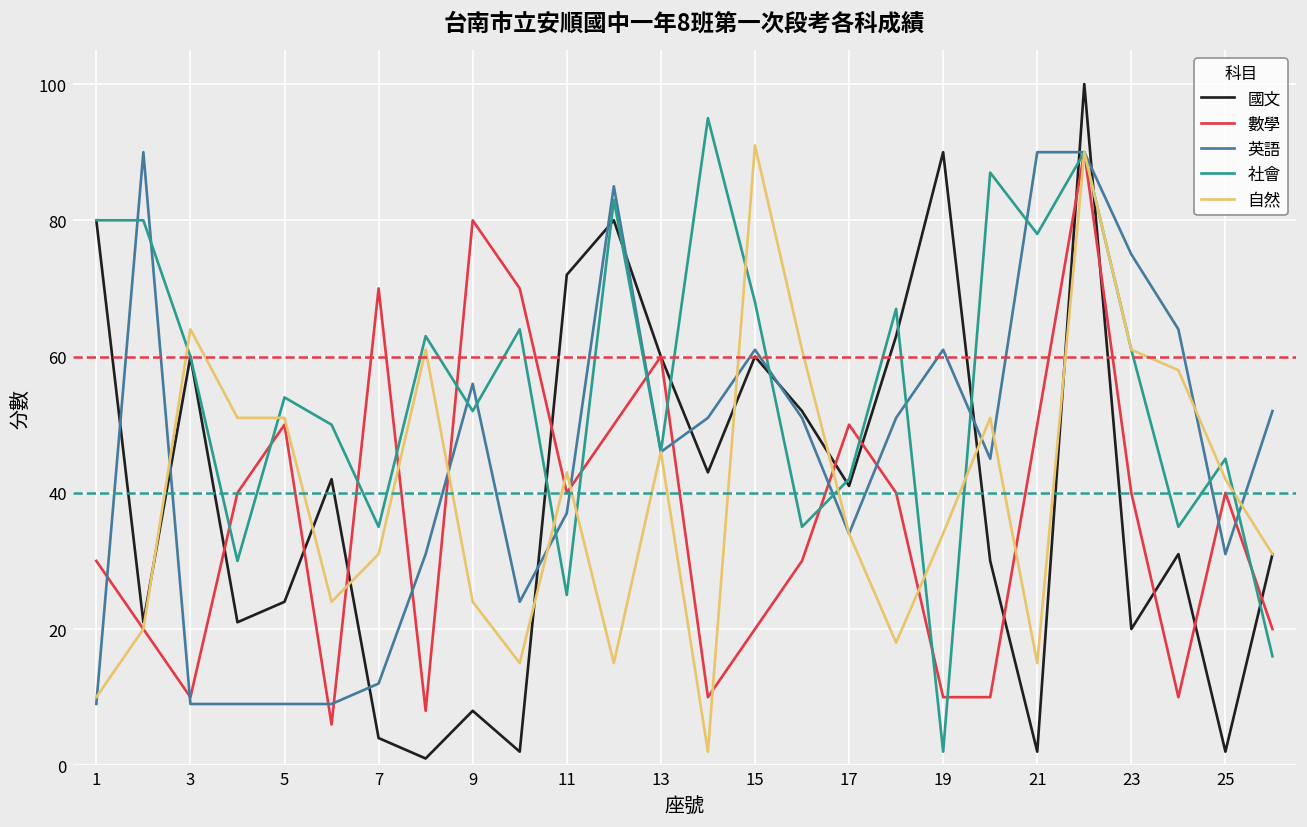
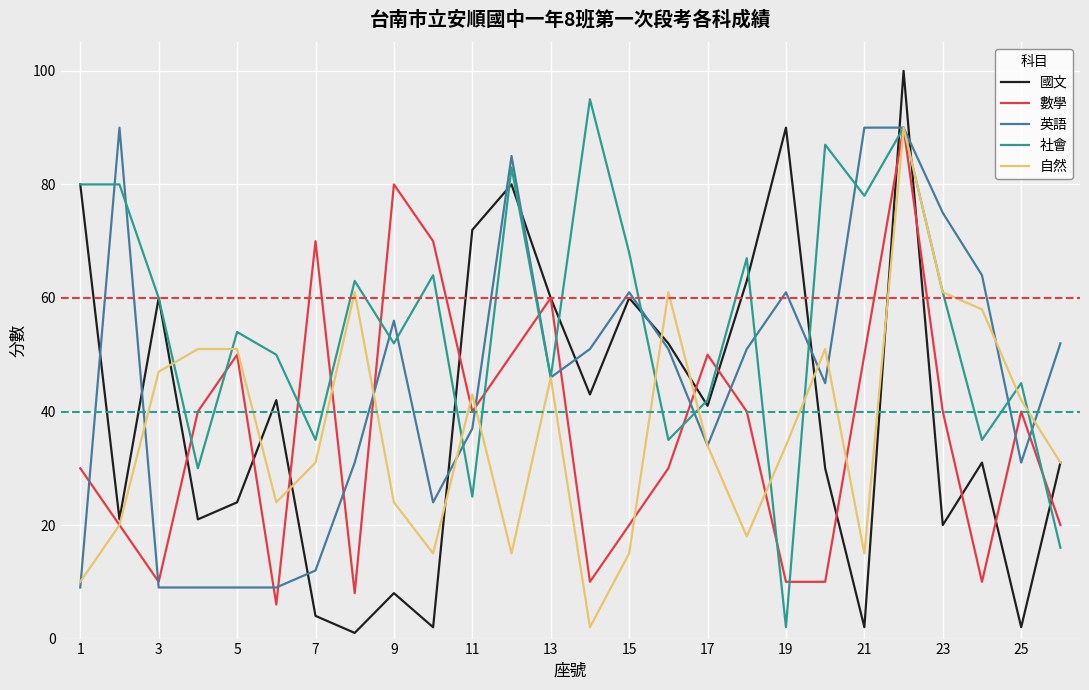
自然, 3: 64 -> 47
自然, 15: 91 -> 15
